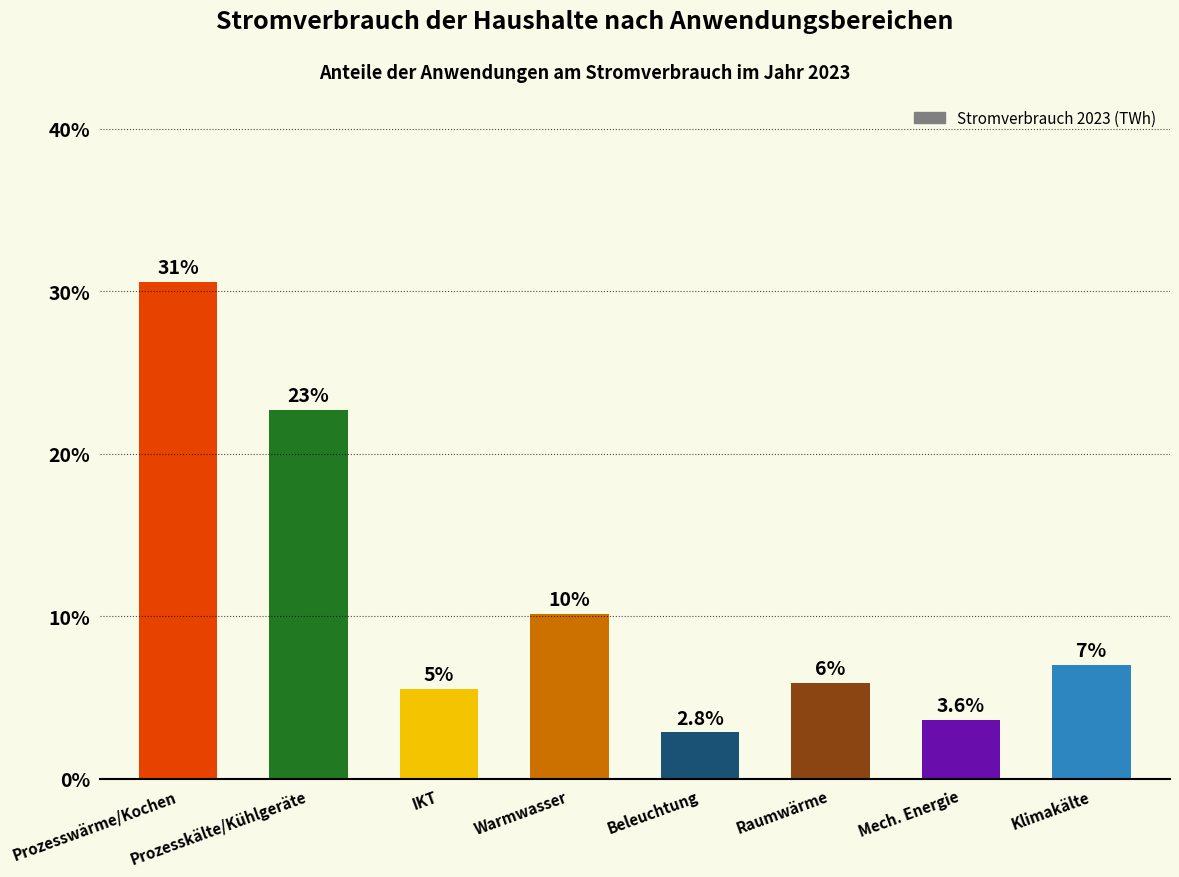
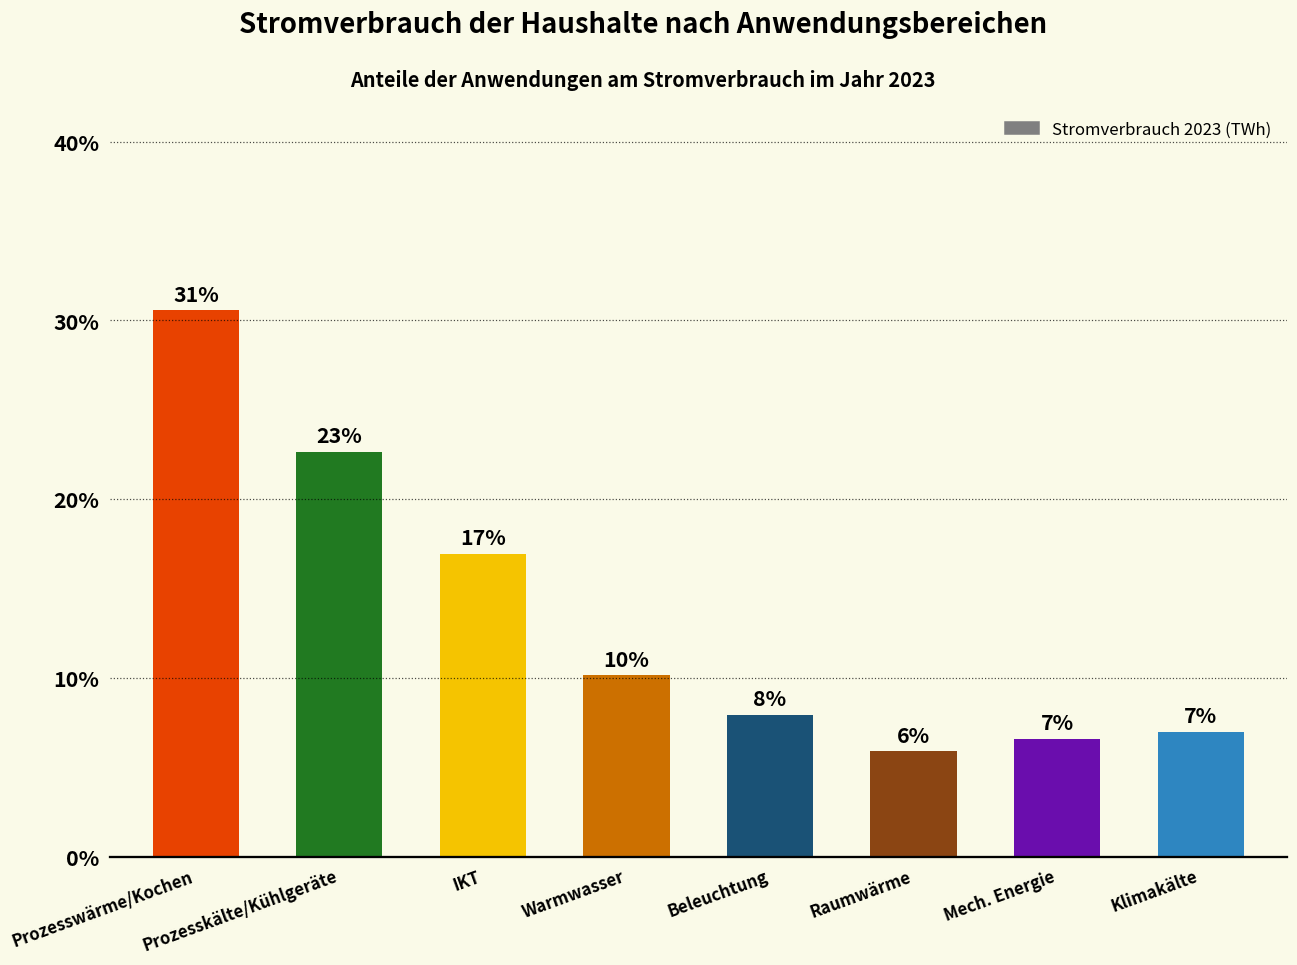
IKT: 5% -> 17%
Beleuchtung: 2.8% -> 8%
Mech. Energie: 3.6% -> 7%
